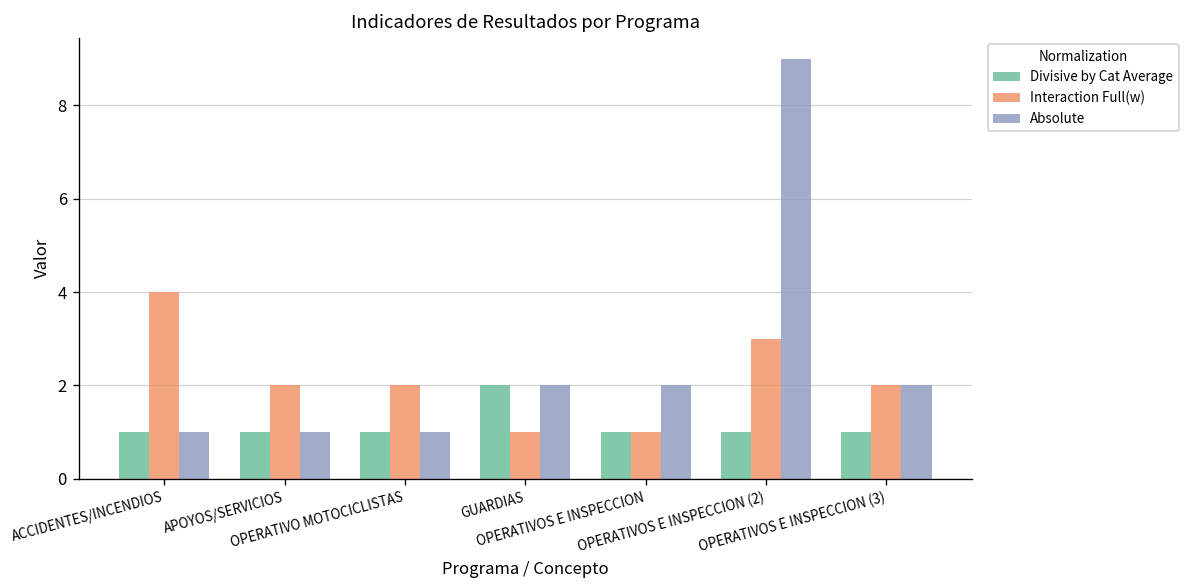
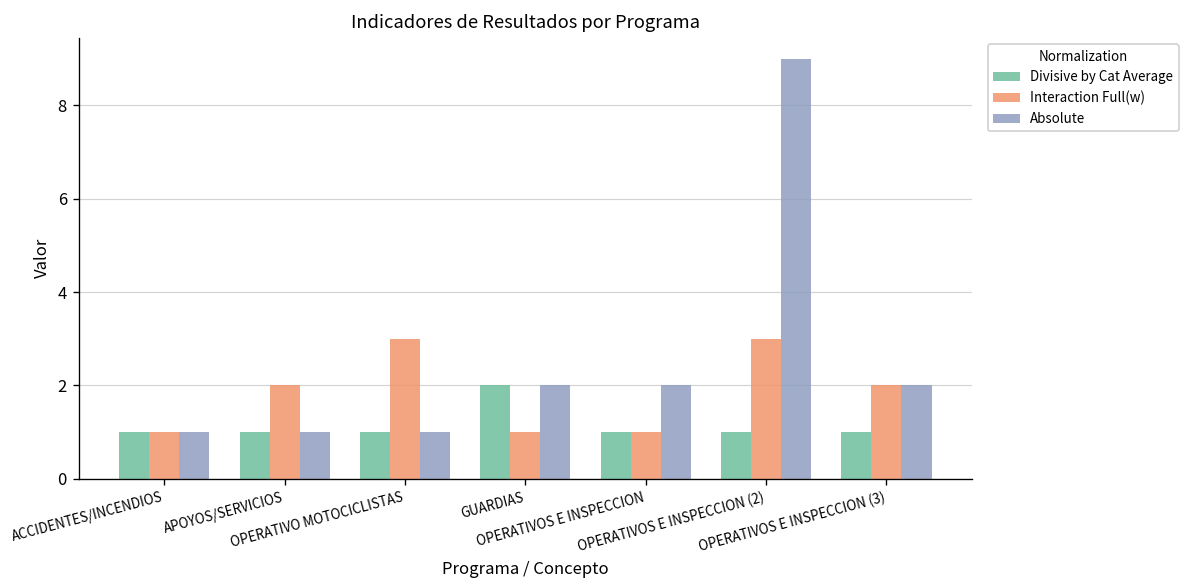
Interaction Full(w), ACCIDENTES/INCENDIOS: 4 -> 1
Interaction Full(w), OPERATIVO MOTOCICLISTAS: 2 -> 3
